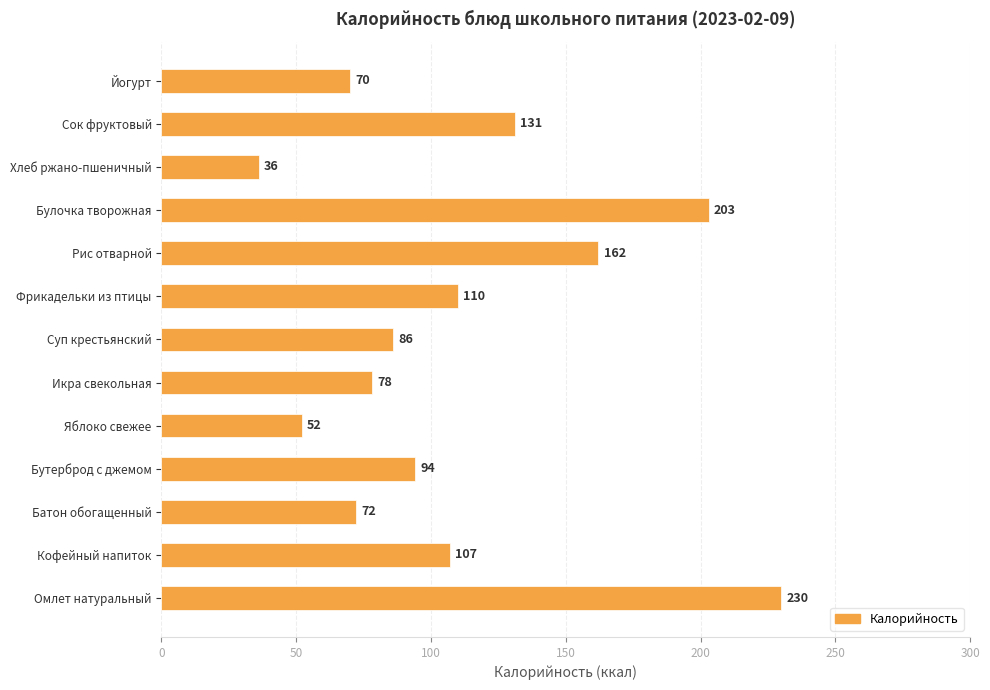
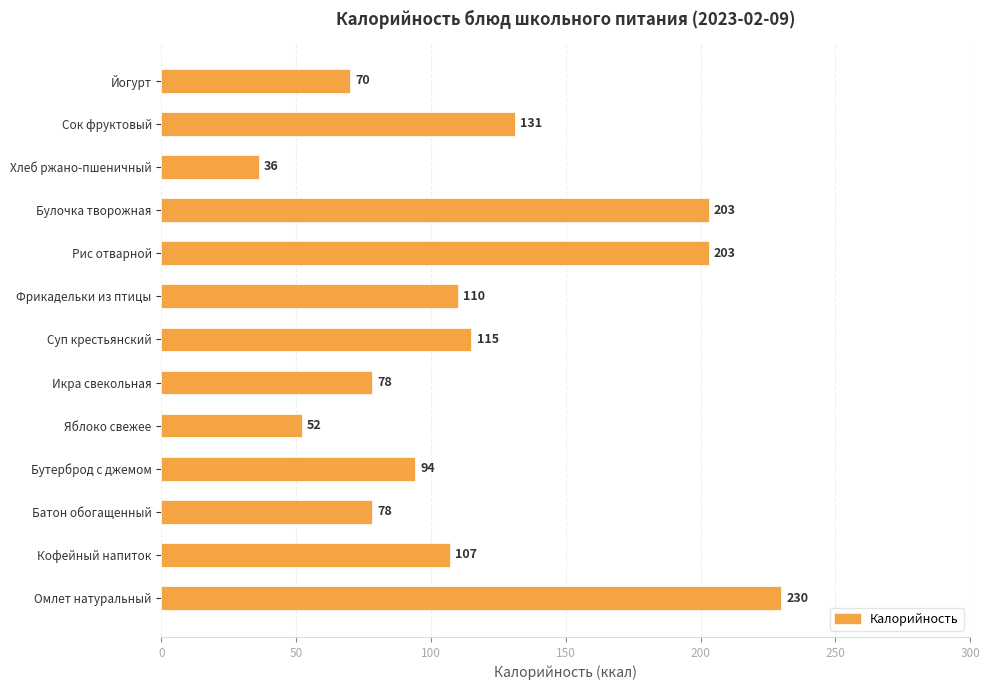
Рис отварной: 162 -> 203
Суп крестьянский: 86 -> 115
Батон обогащенный: 72 -> 78
